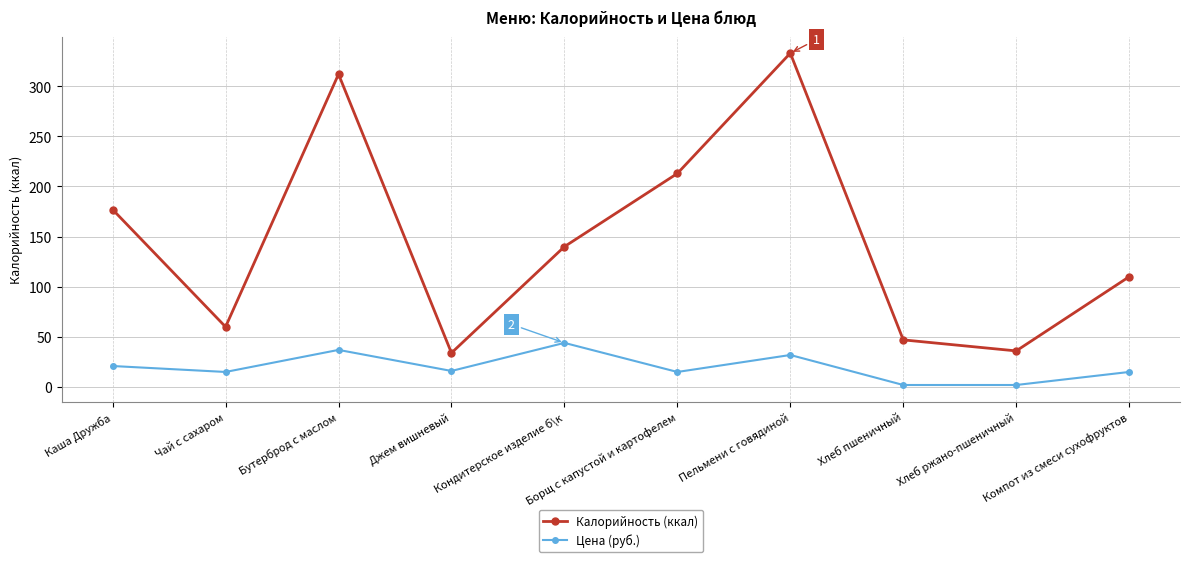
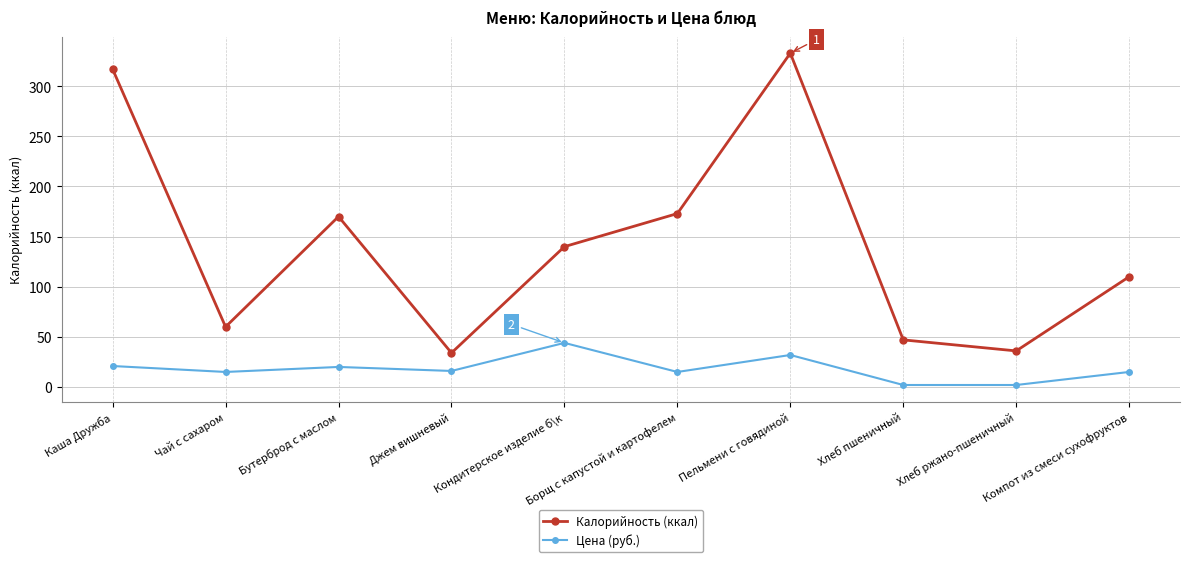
Калорийность (ккал), Каша Дружба: 177 -> 317
Калорийность (ккал), Бутерброд с маслом: 312 -> 170
Цена (руб.), Бутерброд с маслом: 37 -> 20
Калорийность (ккал), Борщ с капустой и картофелем: 213 -> 173
